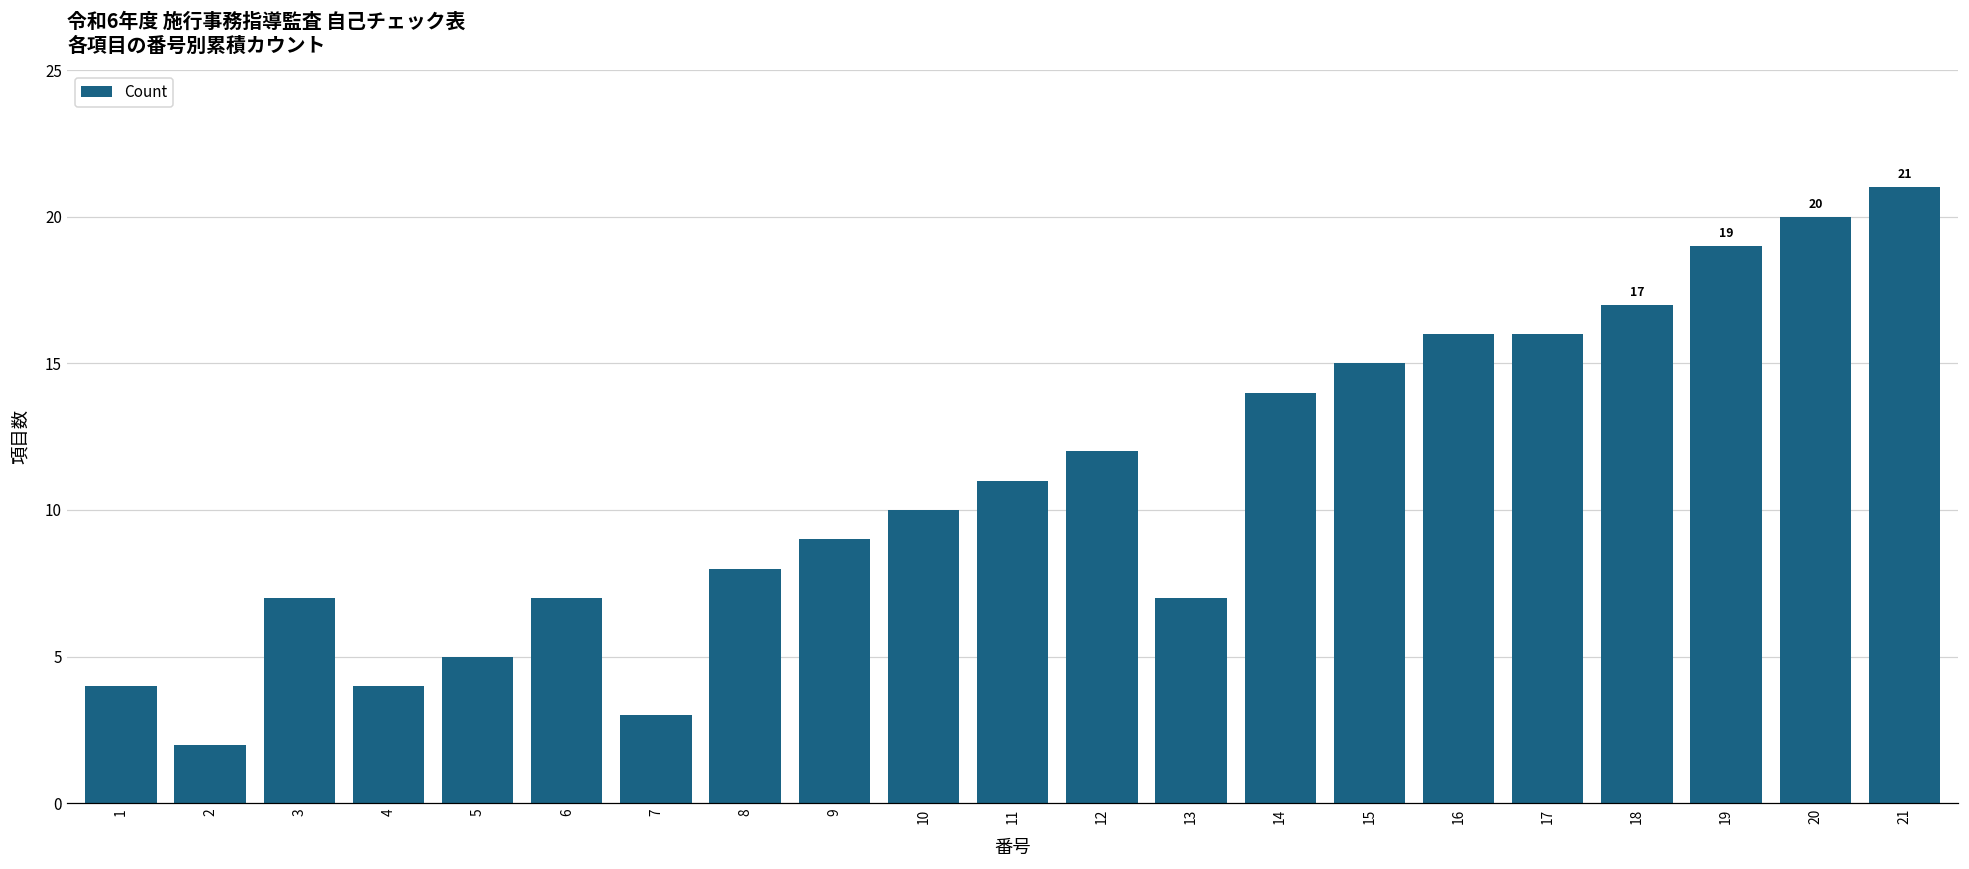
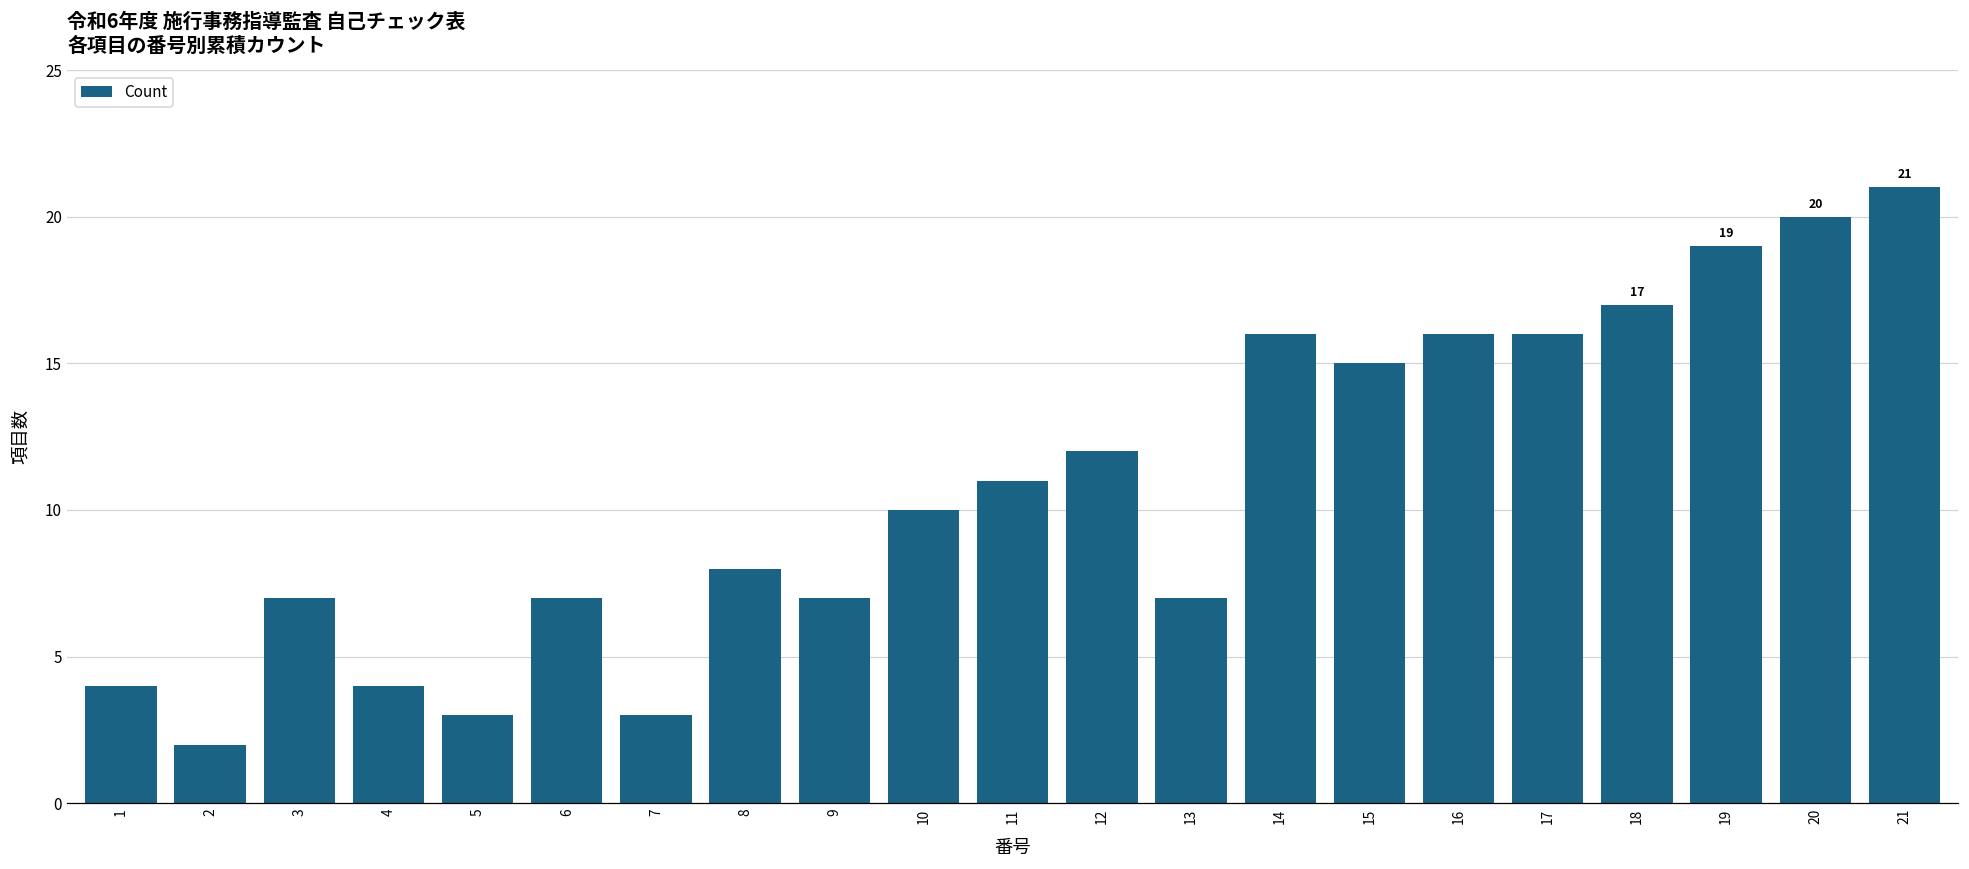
5: 5 -> 3
9: 9 -> 7
14: 14 -> 16
